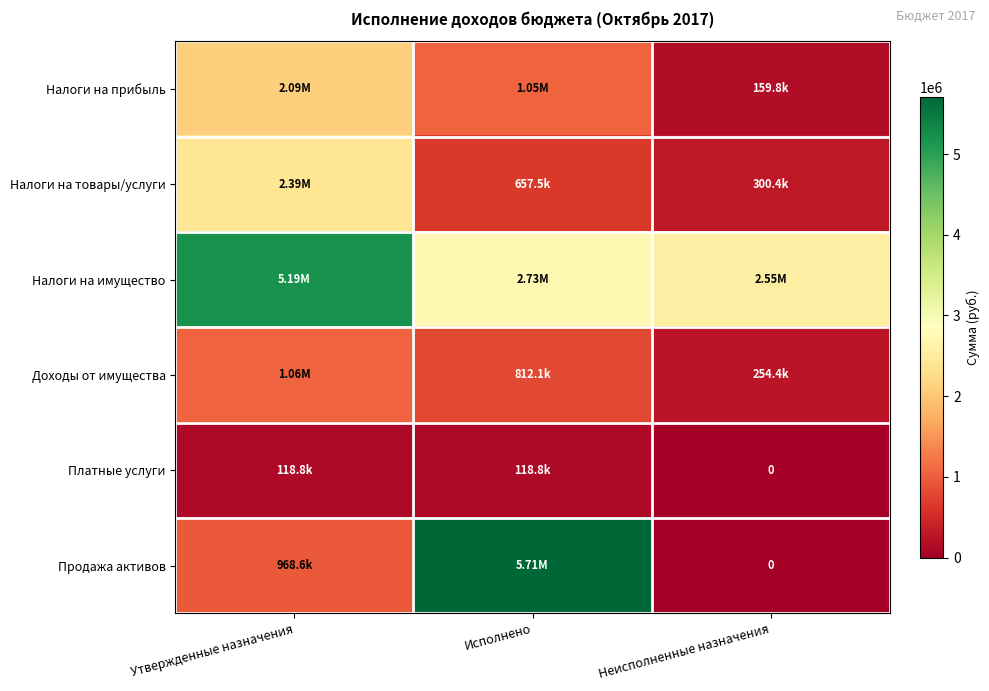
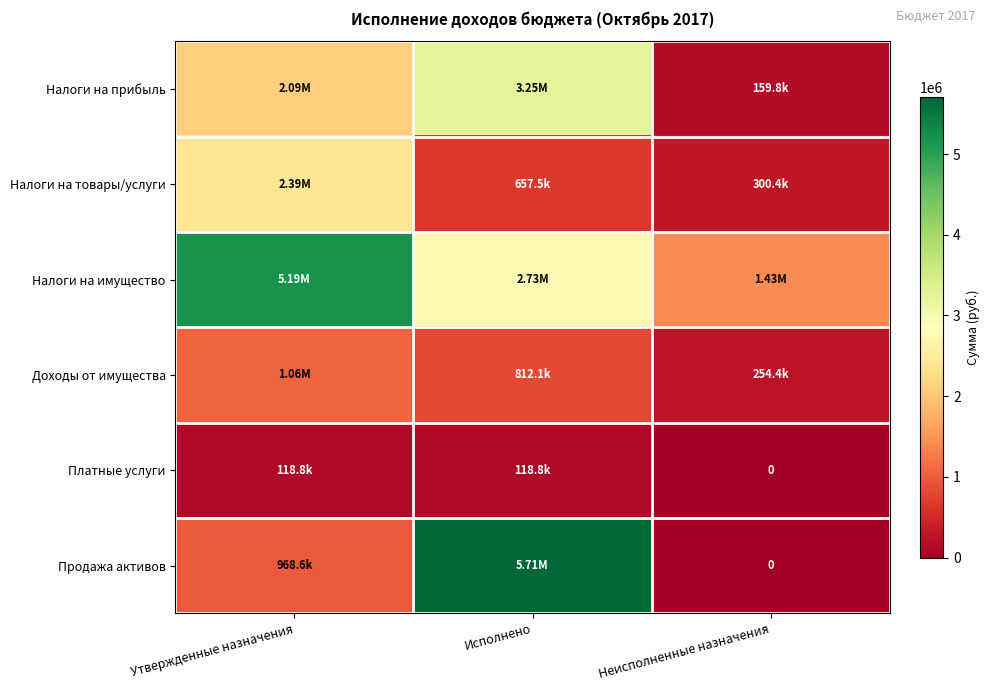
Налоги на прибыль, Исполнено: 1.05M -> 3.25M
Налоги на имущество, Неисполненные назначения: 2.55M -> 1.43M
